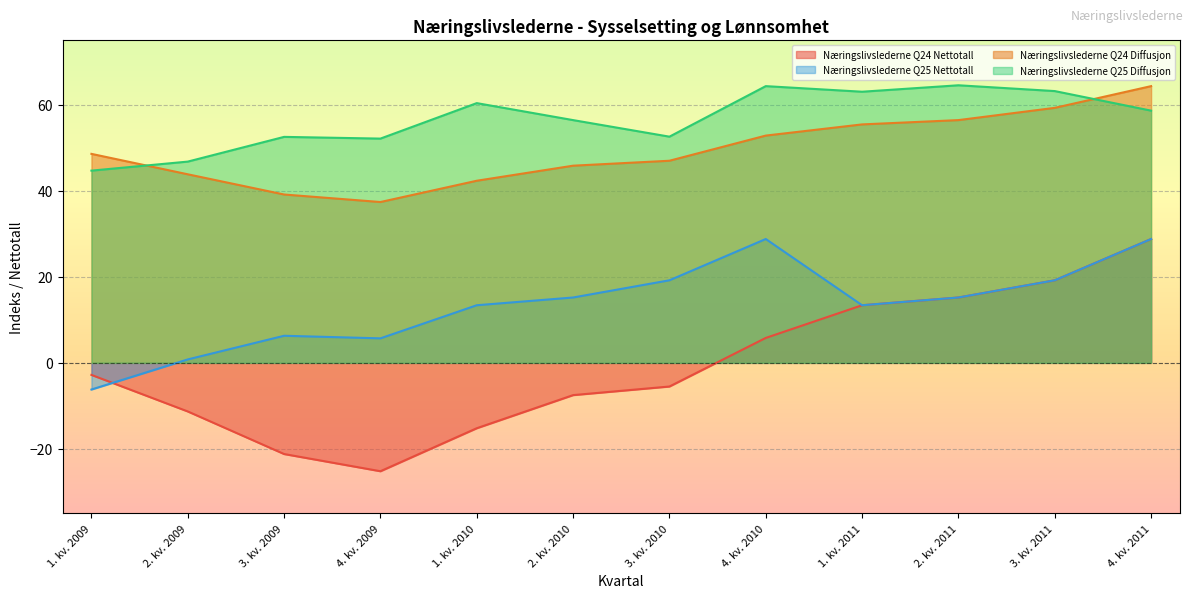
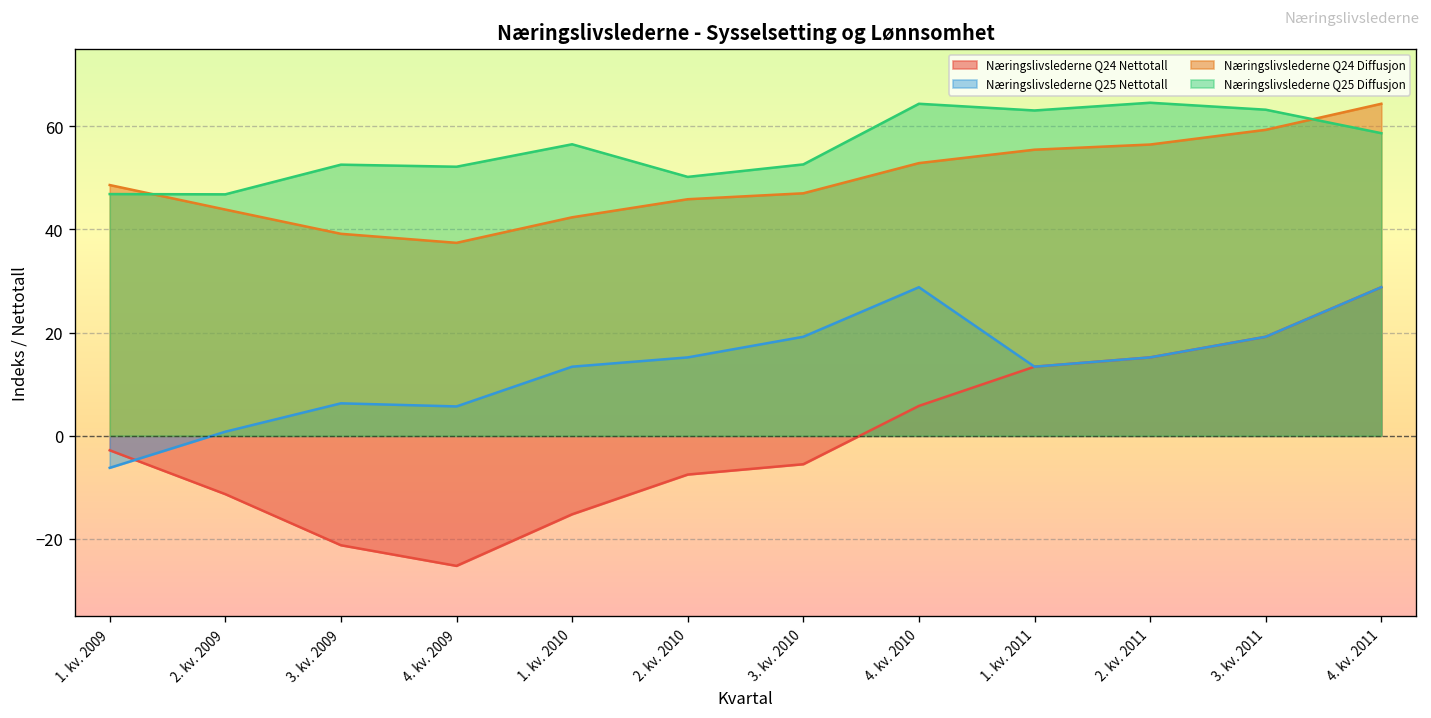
Næringslivslederne Q25 Diffusjon, 1. kv. 2009: 45 -> 47
Næringslivslederne Q25 Diffusjon, 1. kv. 2010: 60 -> 57
Næringslivslederne Q25 Diffusjon, 2. kv. 2010: 56 -> 50
